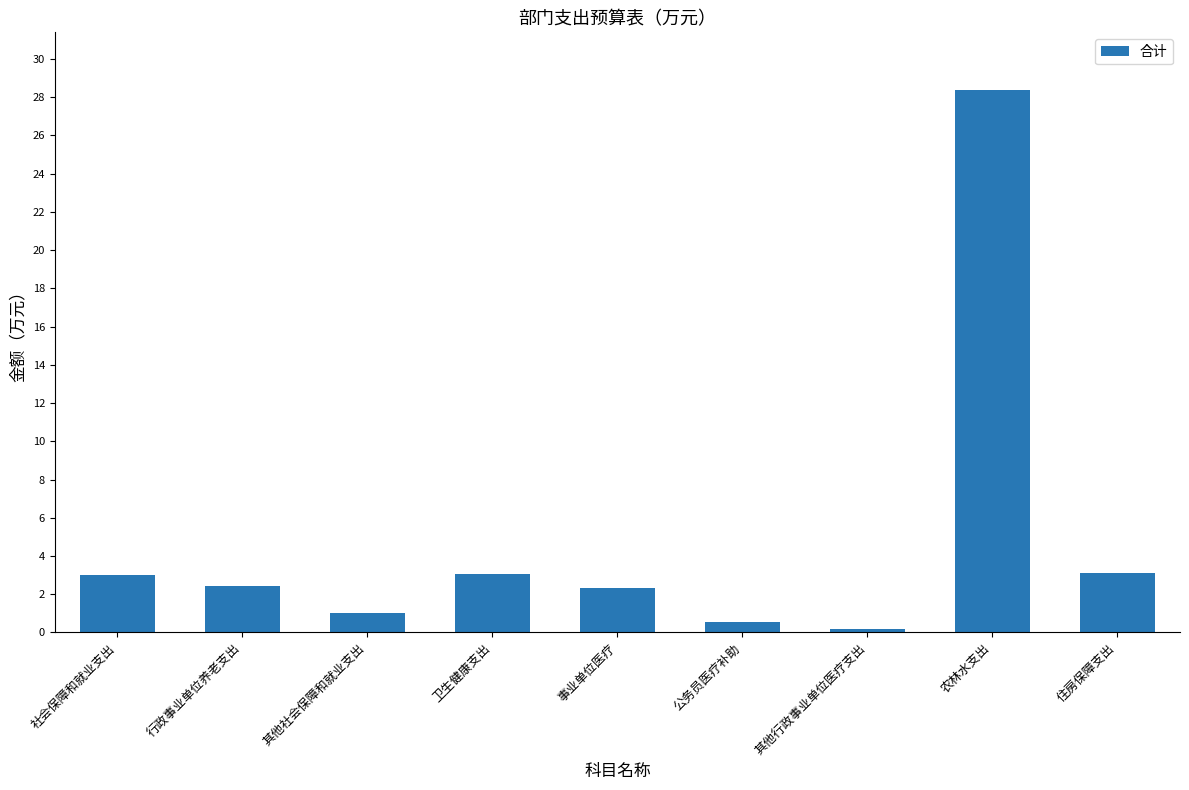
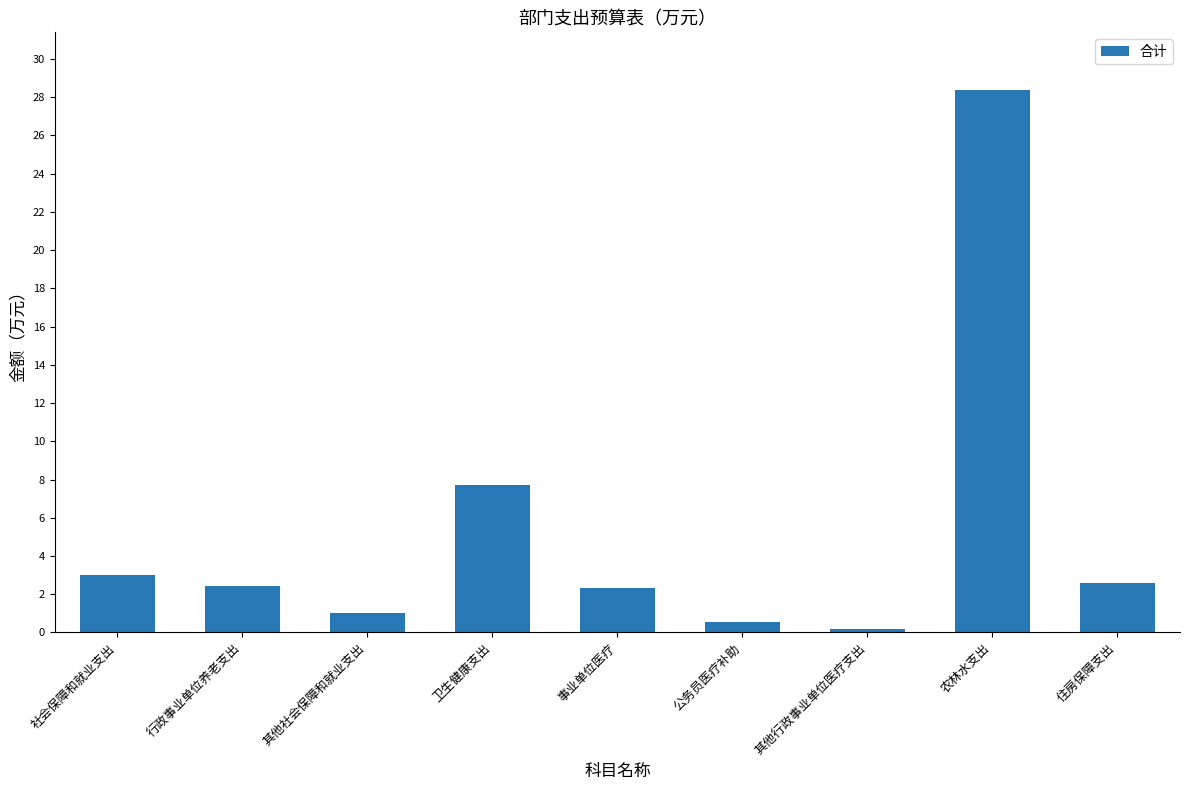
卫生健康支出: 3.0 -> 7.7
住房保障支出: 3.1 -> 2.6
